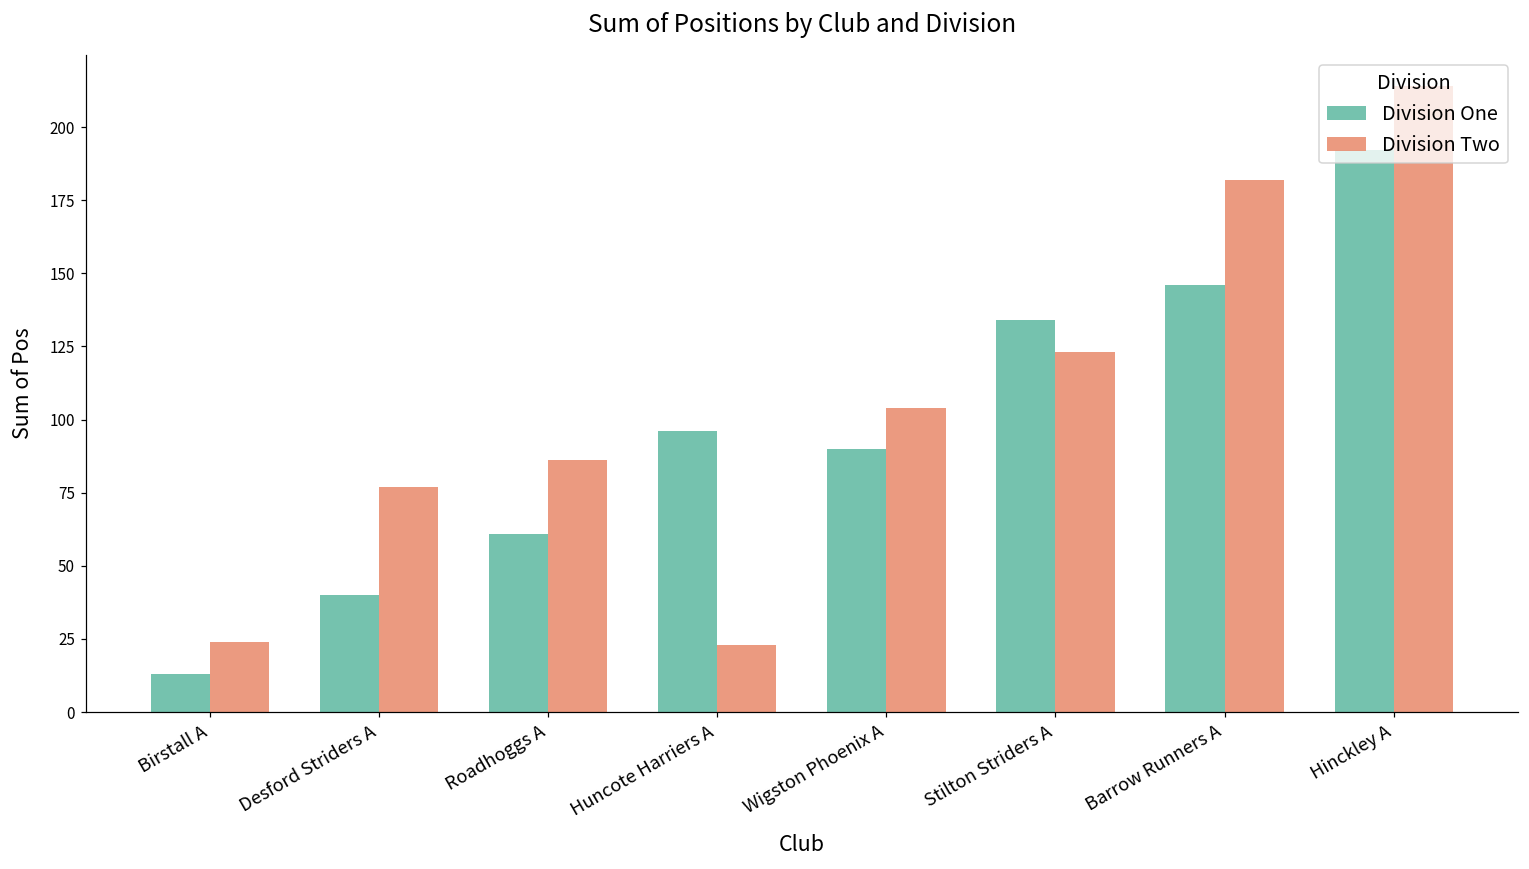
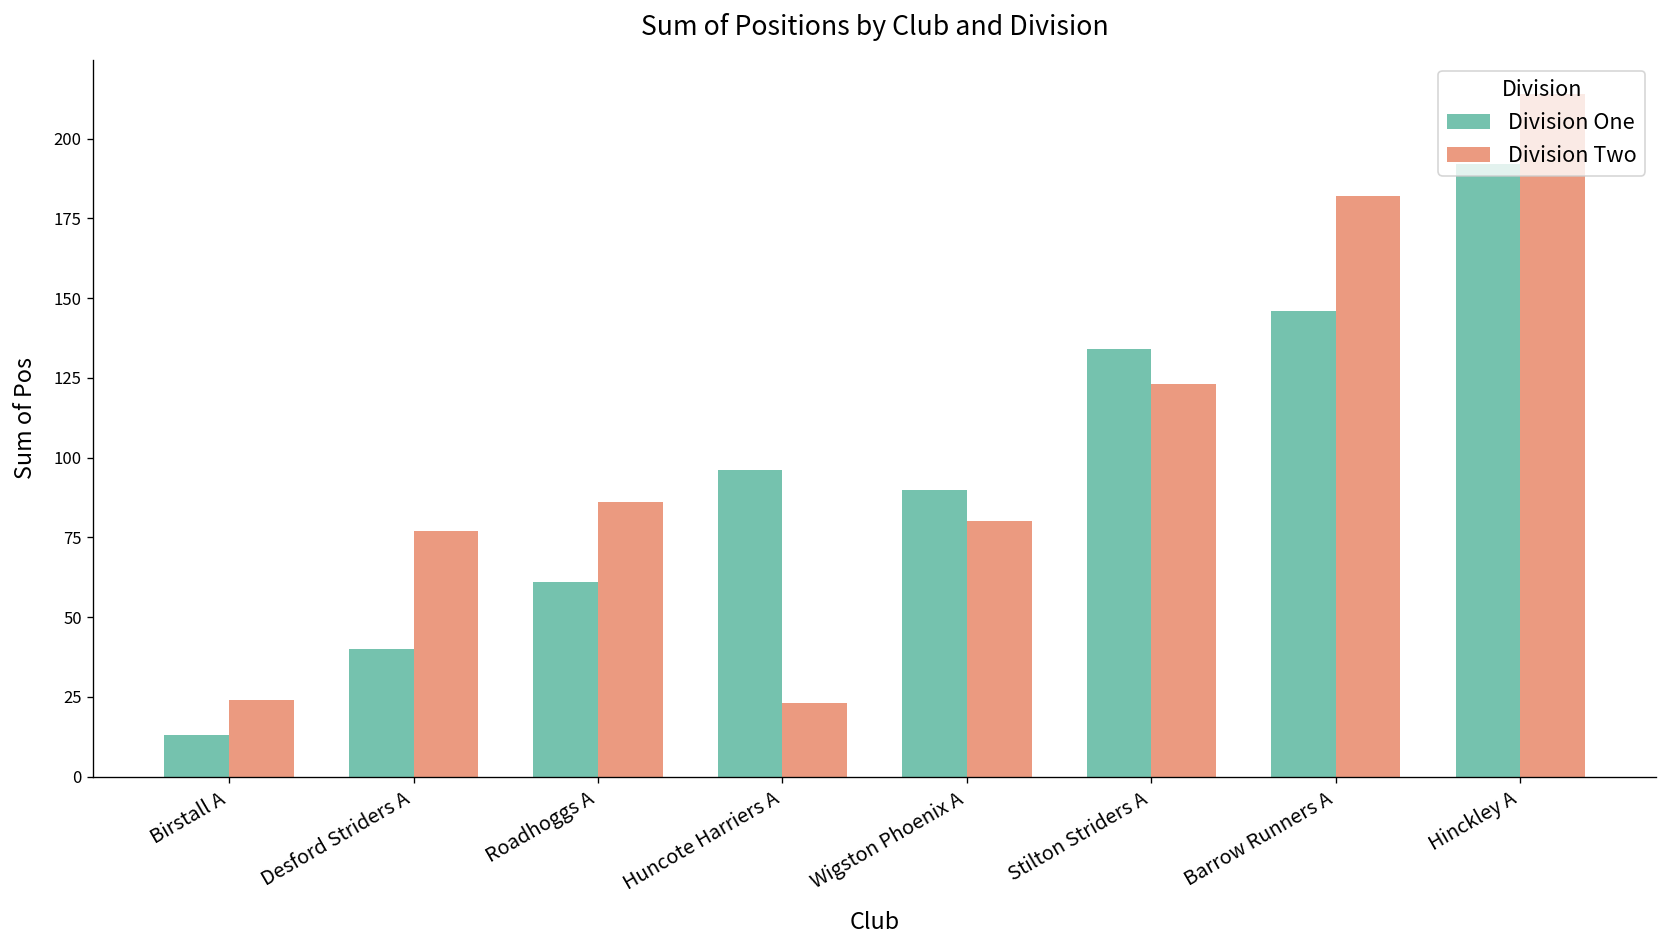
Division Two, Wigston Phoenix A: 104 -> 80
